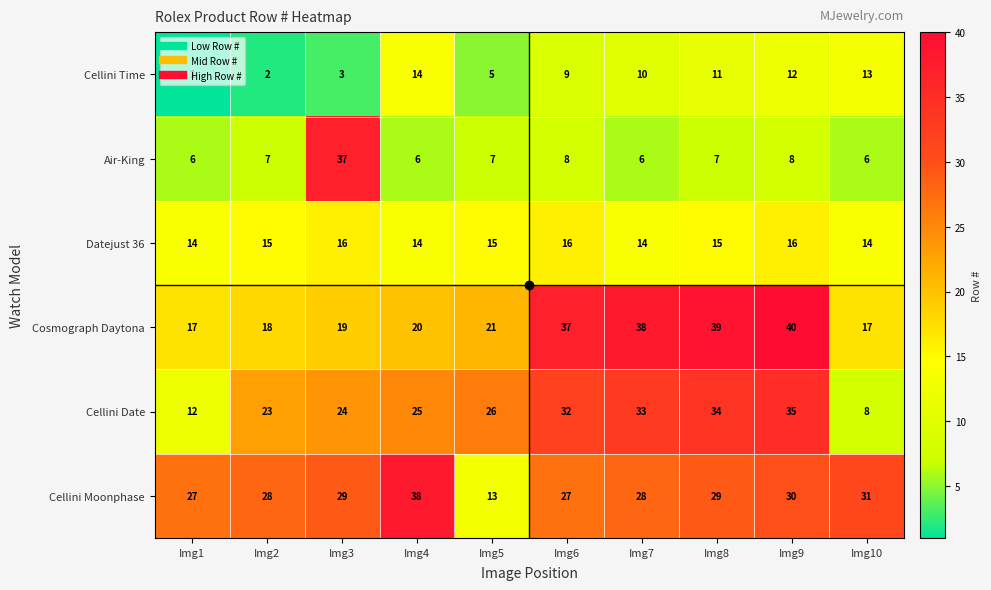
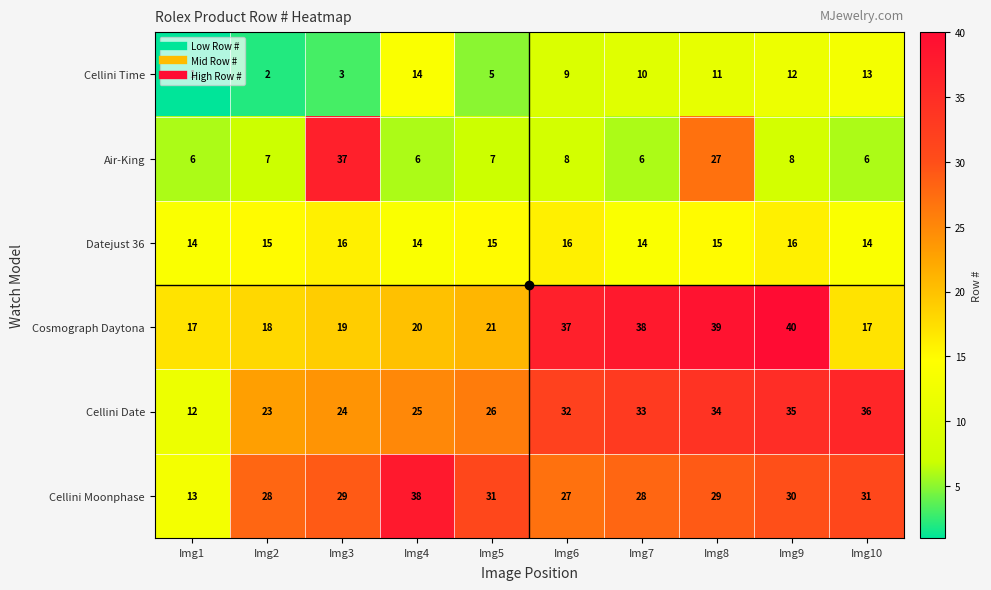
Air-King, Img8: 7 -> 27
Cellini Date, Img10: 8 -> 36
Cellini Moonphase, Img1: 27 -> 13
Cellini Moonphase, Img5: 13 -> 31
